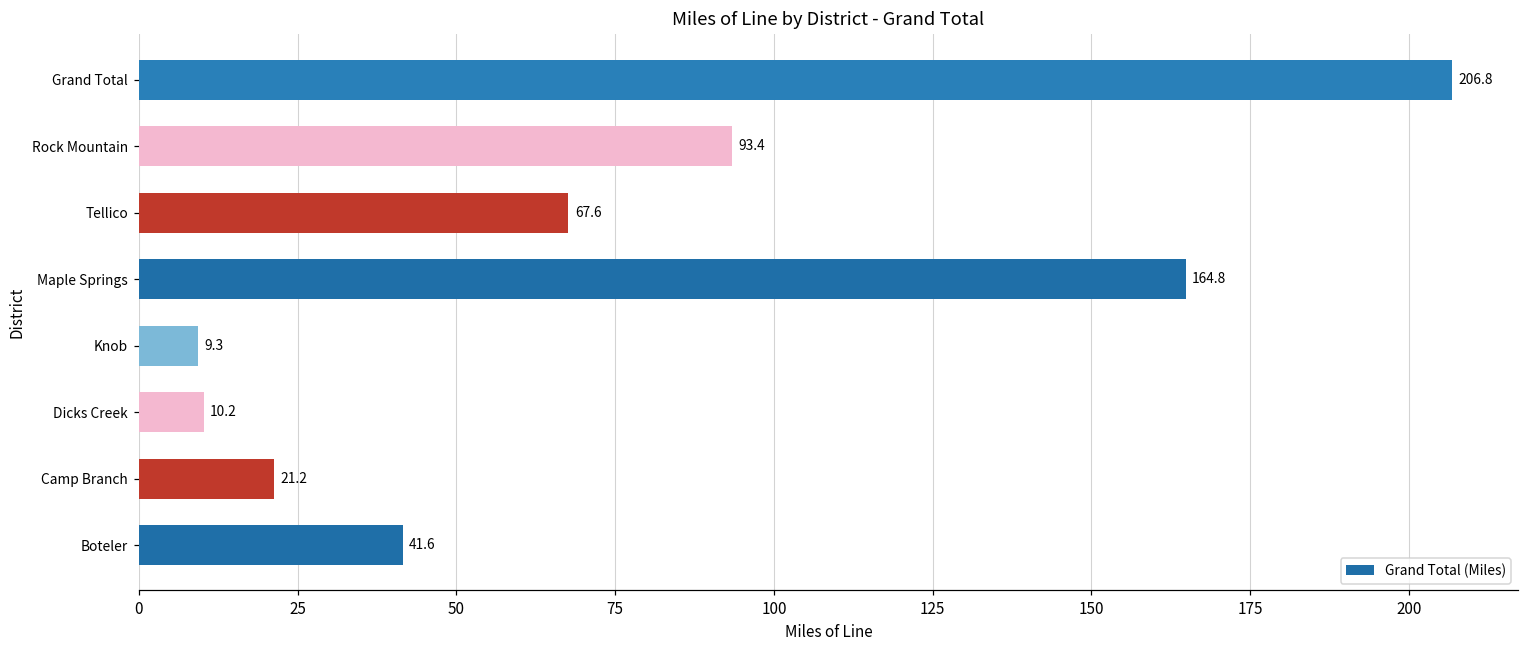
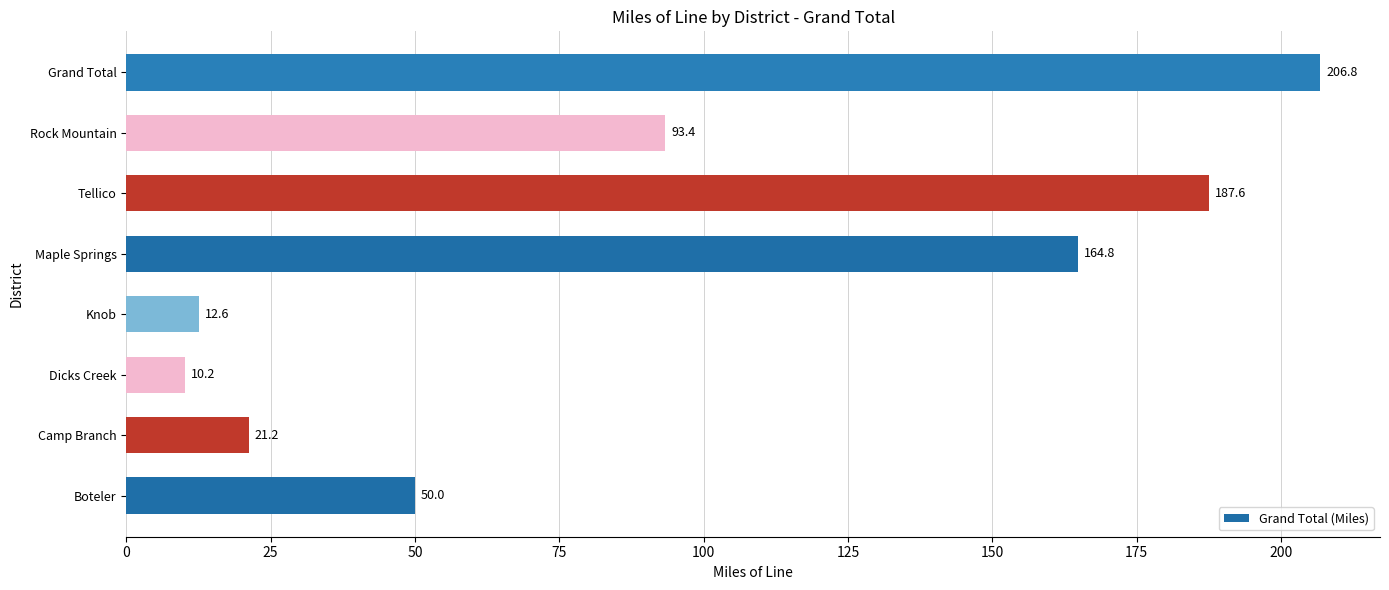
Tellico: 67.6 -> 187.6
Knob: 9.3 -> 12.6
Boteler: 41.6 -> 50.0
